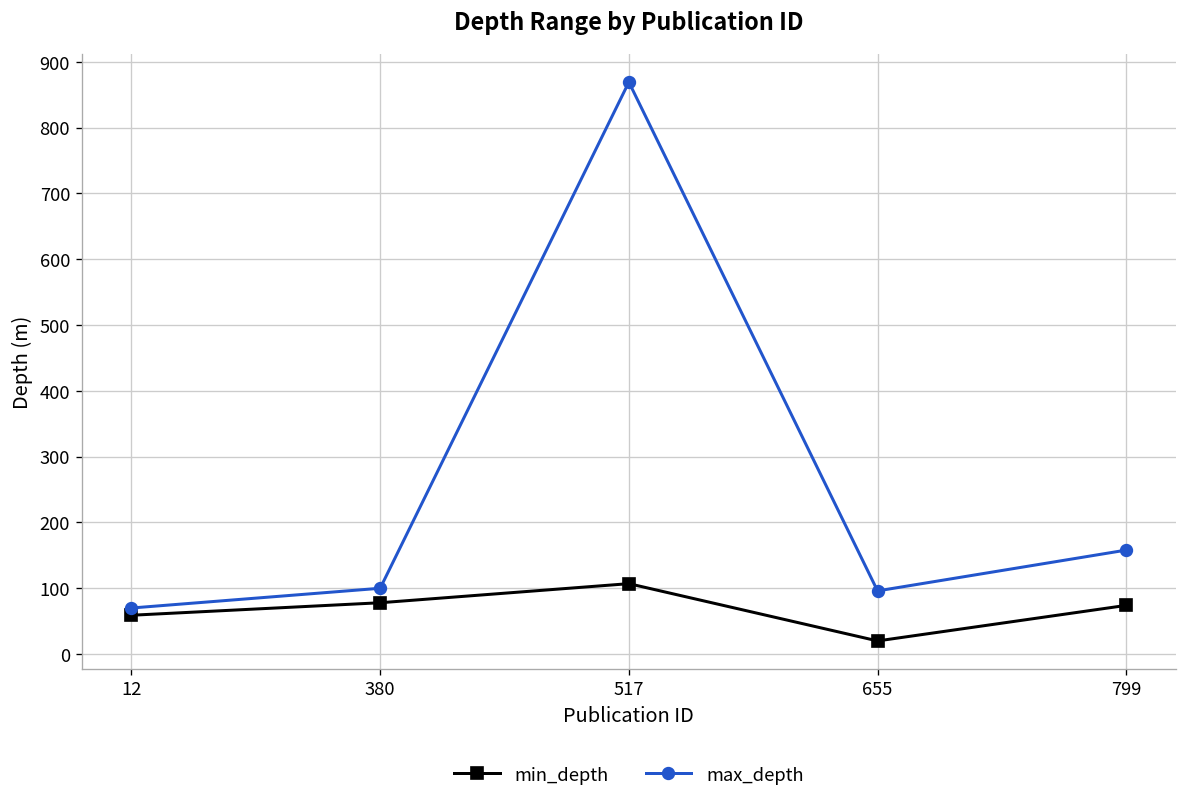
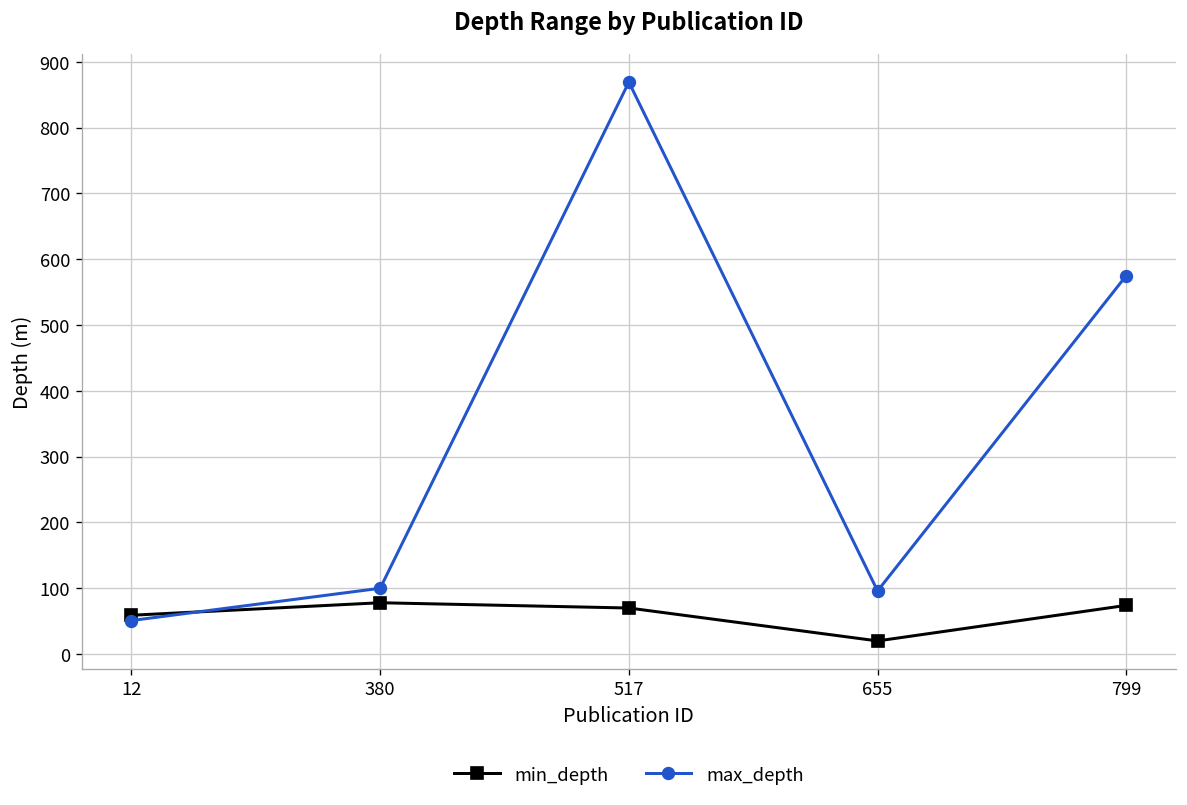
max_depth, 12: 70 -> 50
min_depth, 517: 110 -> 70
max_depth, 799: 160 -> 580
